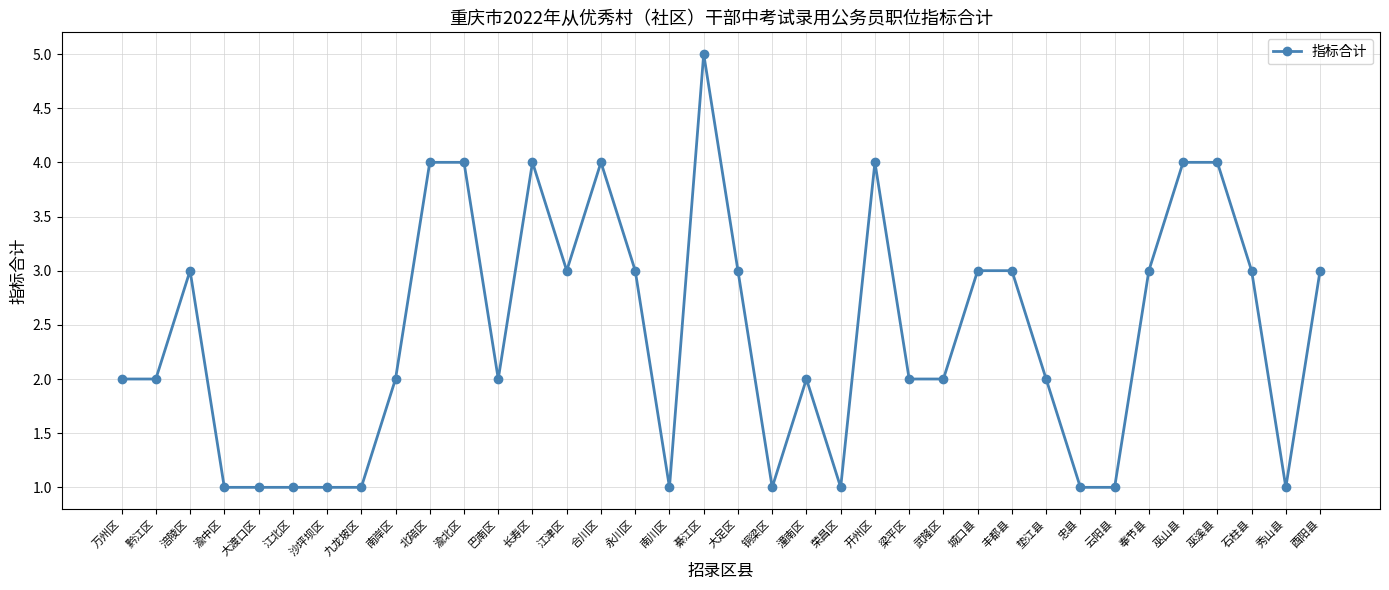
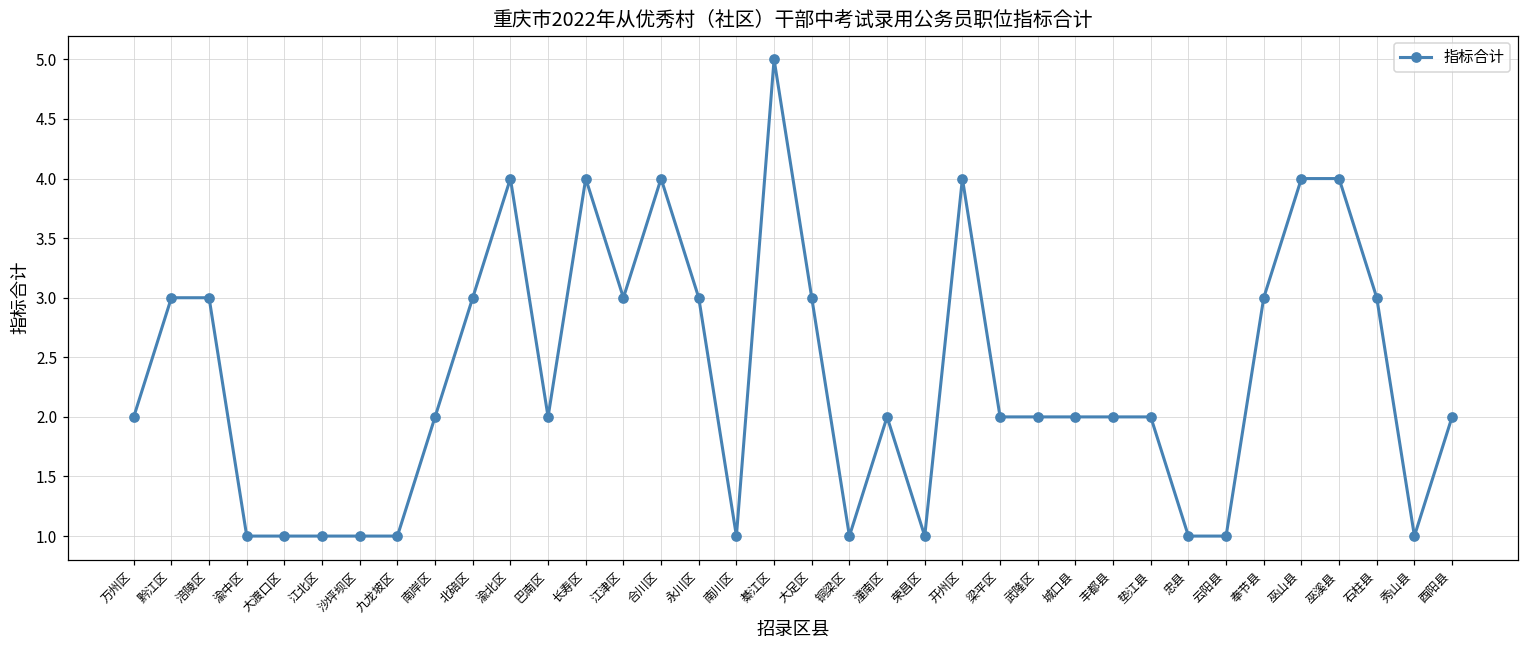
黔江区: 2 -> 3
北碚区: 4 -> 3
城口县: 3 -> 2
丰都县: 3 -> 2
酉阳县: 3 -> 2
